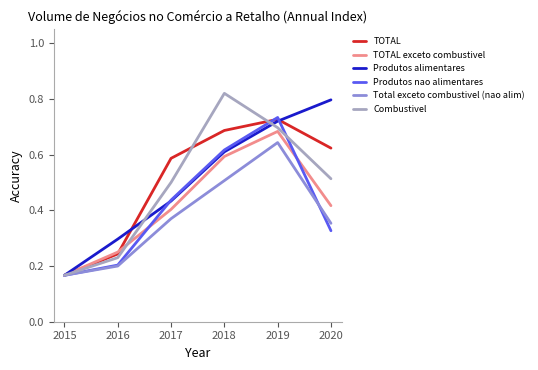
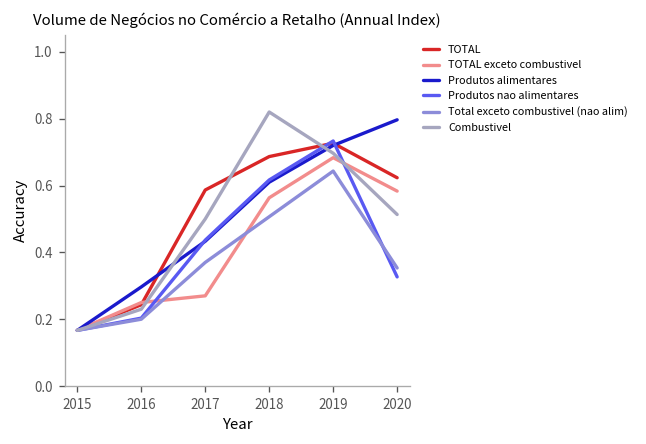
TOTAL exceto combustivel, 2017: 0.40 -> 0.27
TOTAL exceto combustivel, 2018: 0.59 -> 0.56
TOTAL exceto combustivel, 2020: 0.42 -> 0.58
